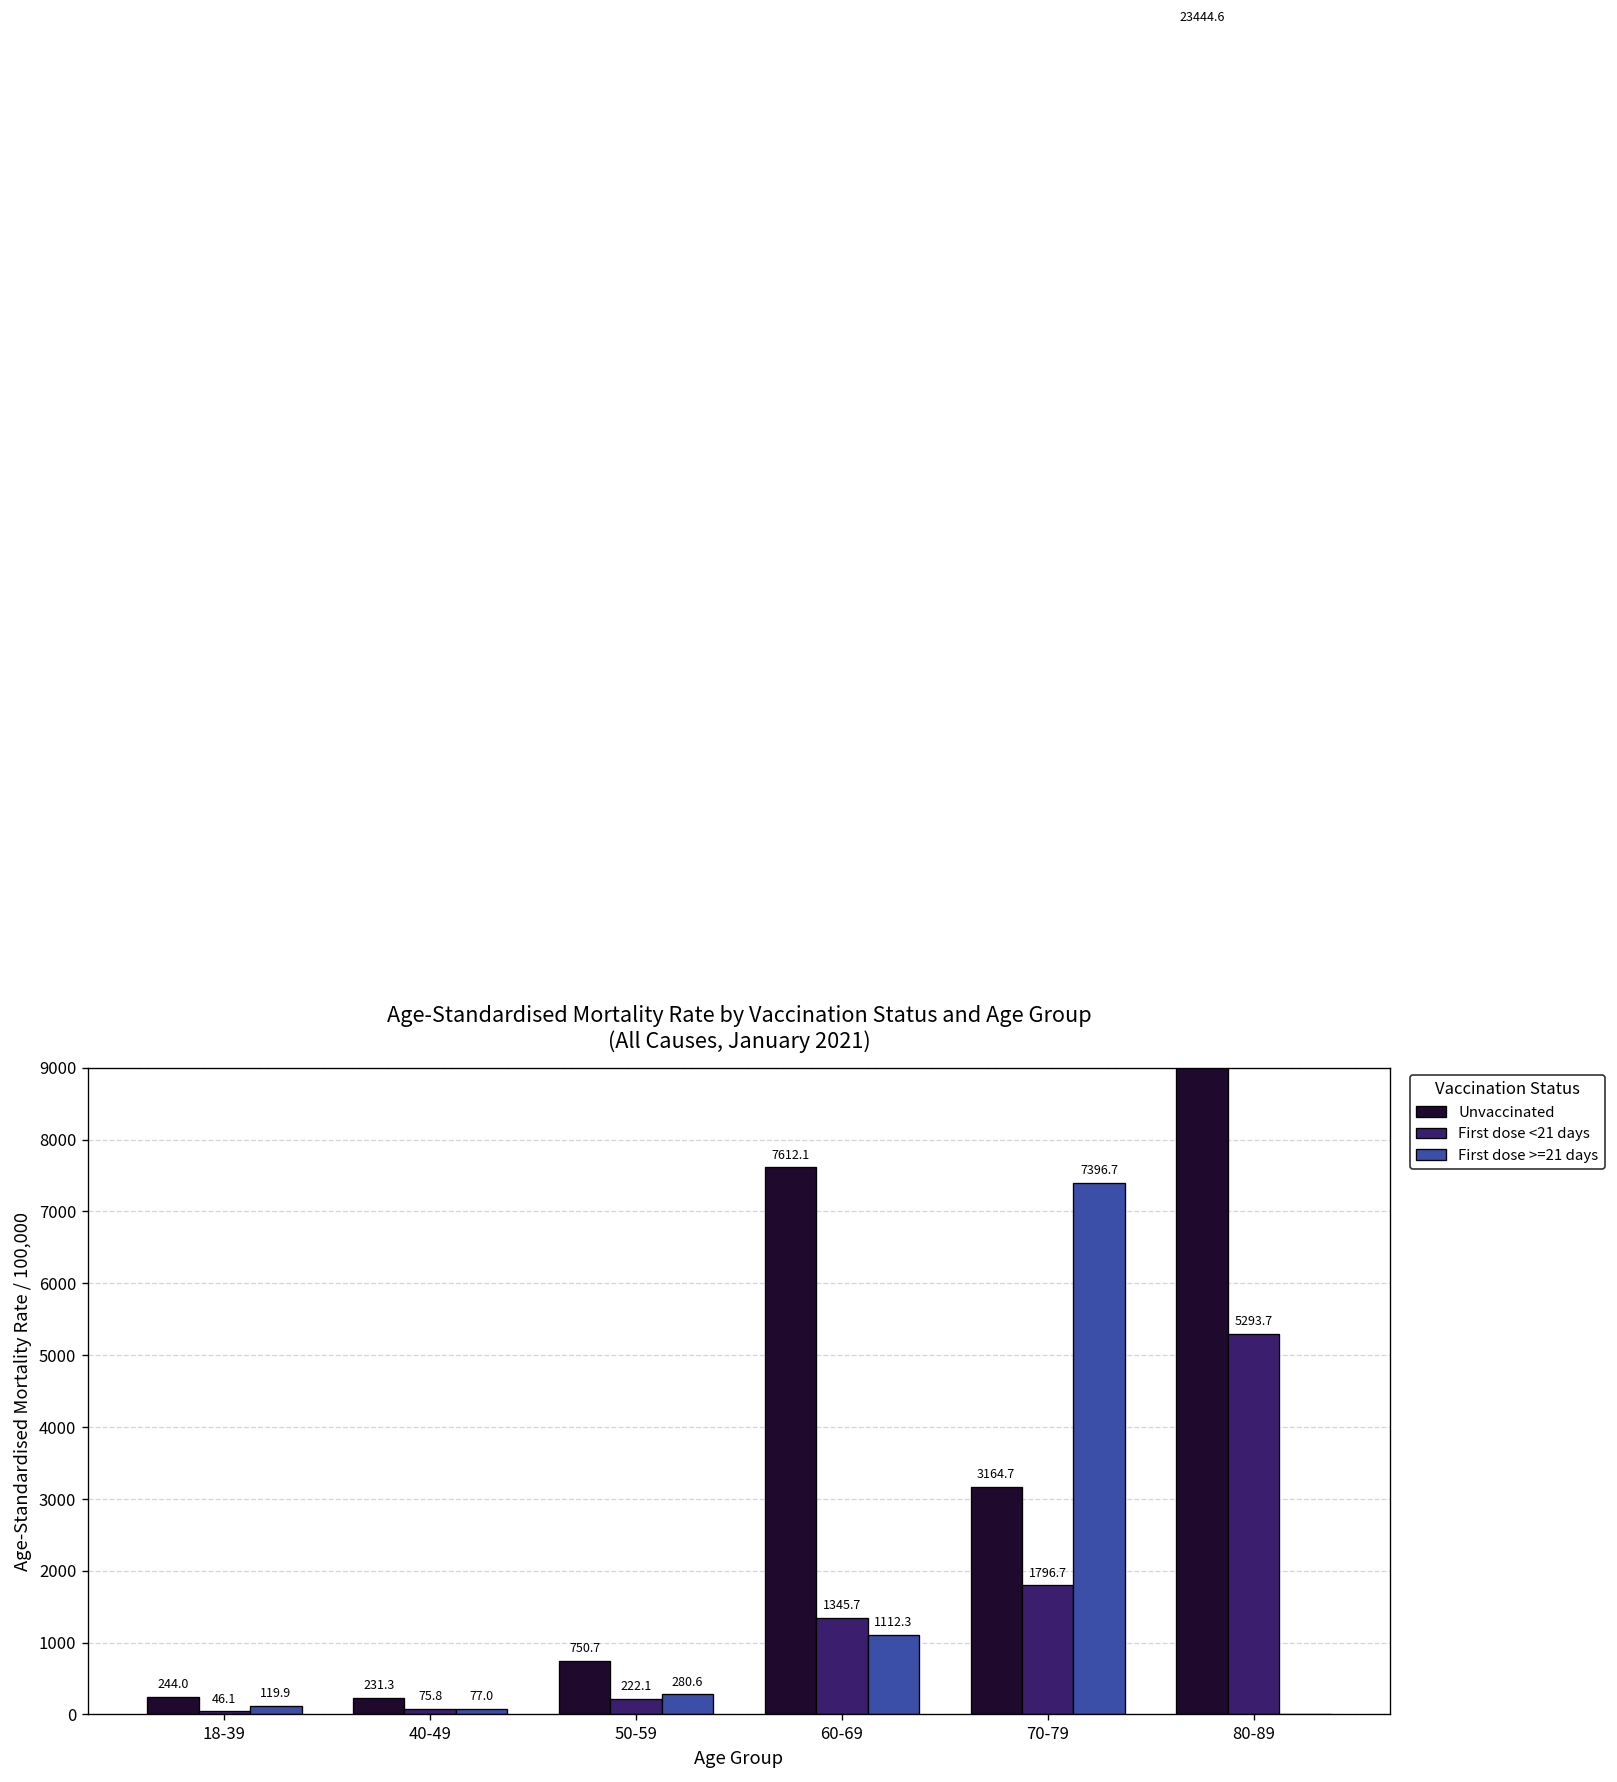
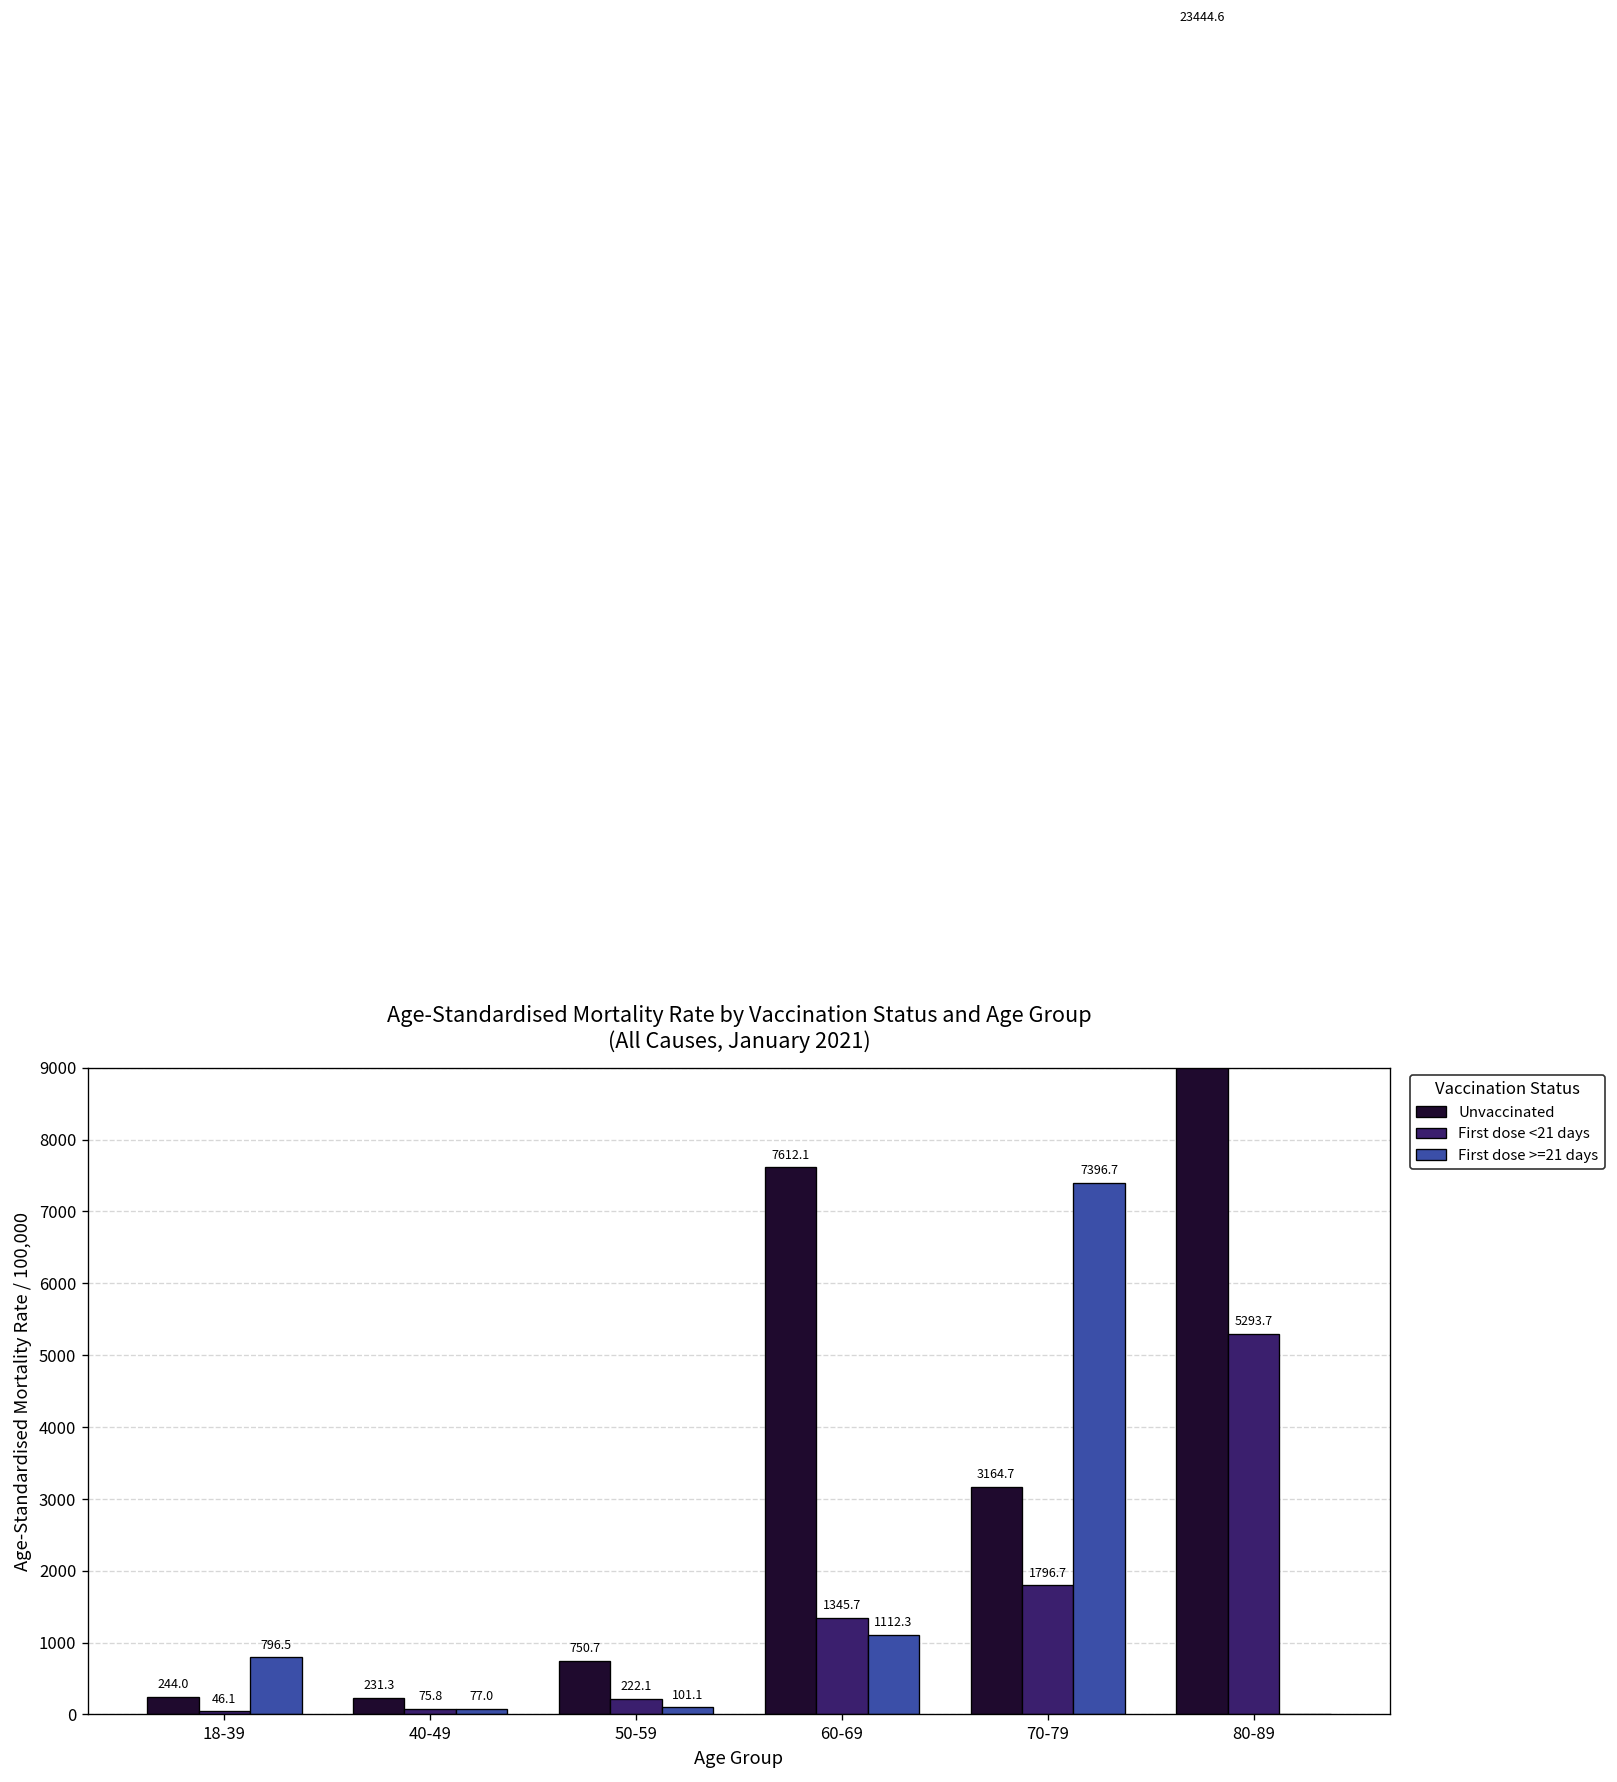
First dose >=21 days, 18-39: 119.9 -> 796.5
First dose >=21 days, 50-59: 280.6 -> 101.1
